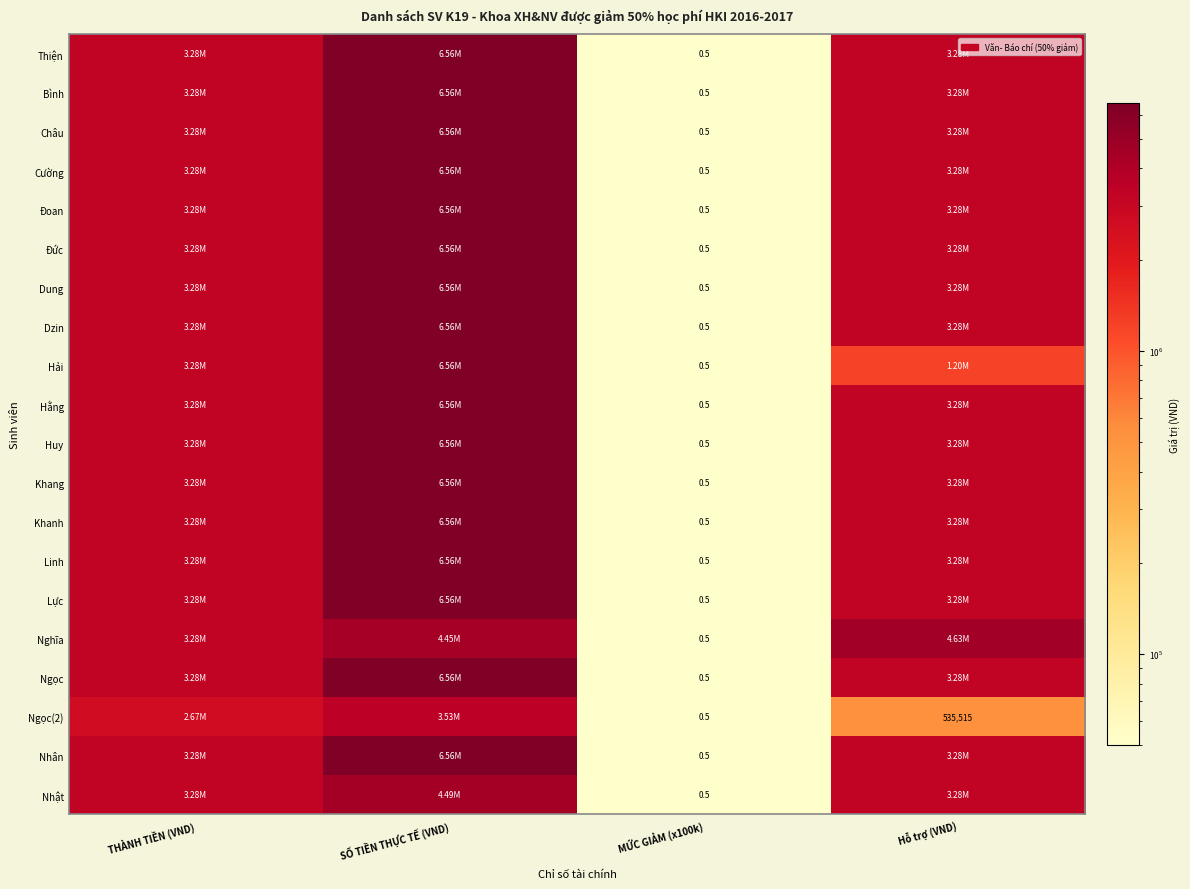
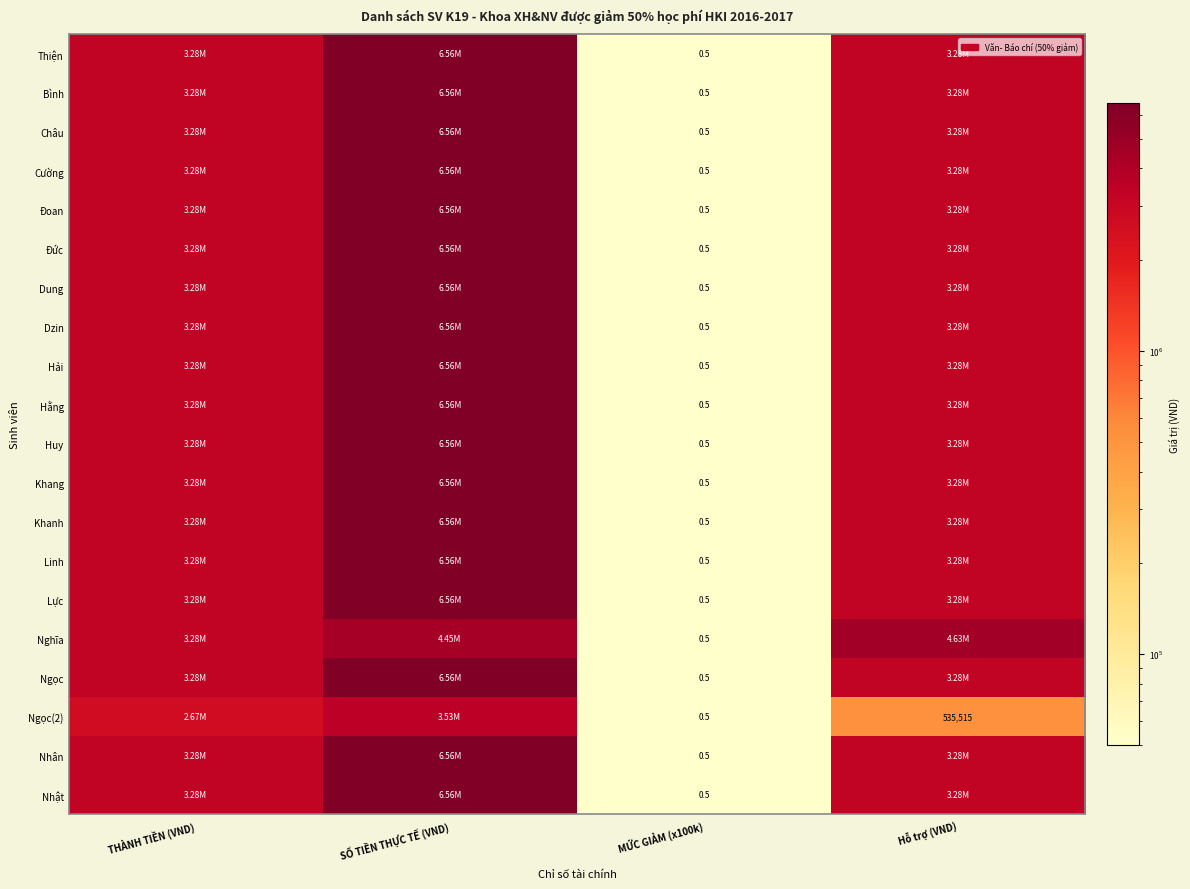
Hải, Hỗ trợ (VND): 1.20M -> 3.28M
Nhật, SỐ TIỀN THỰC TẾ (VND): 4.49M -> 6.56M
